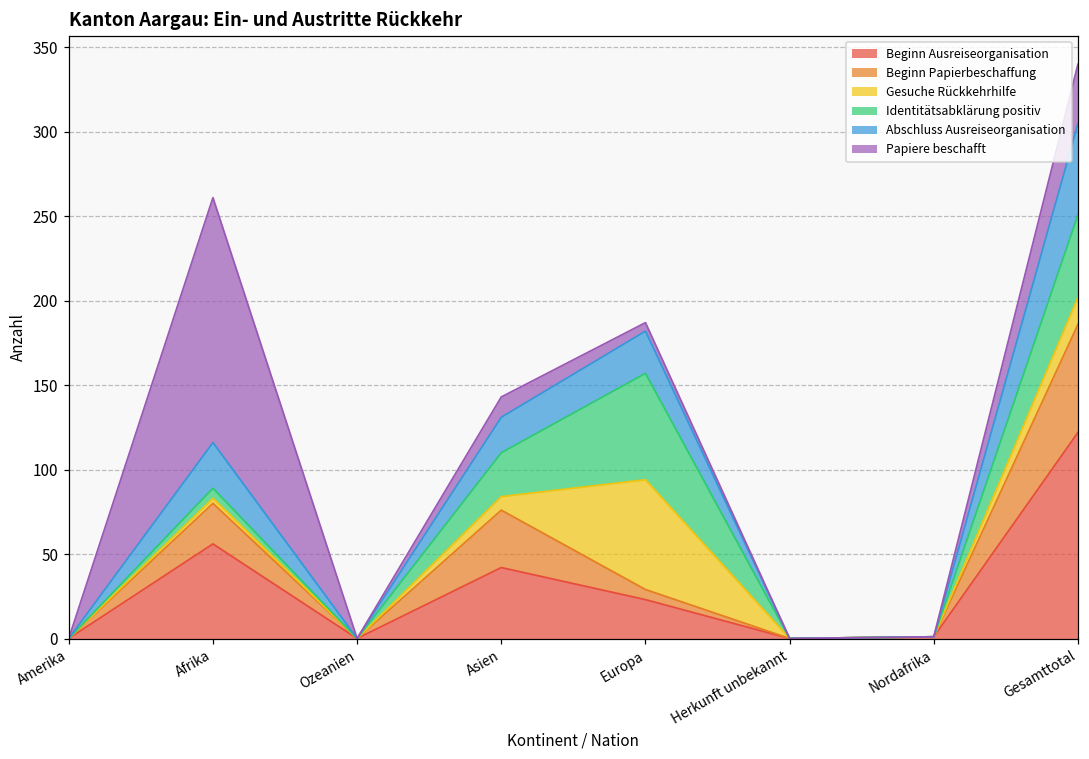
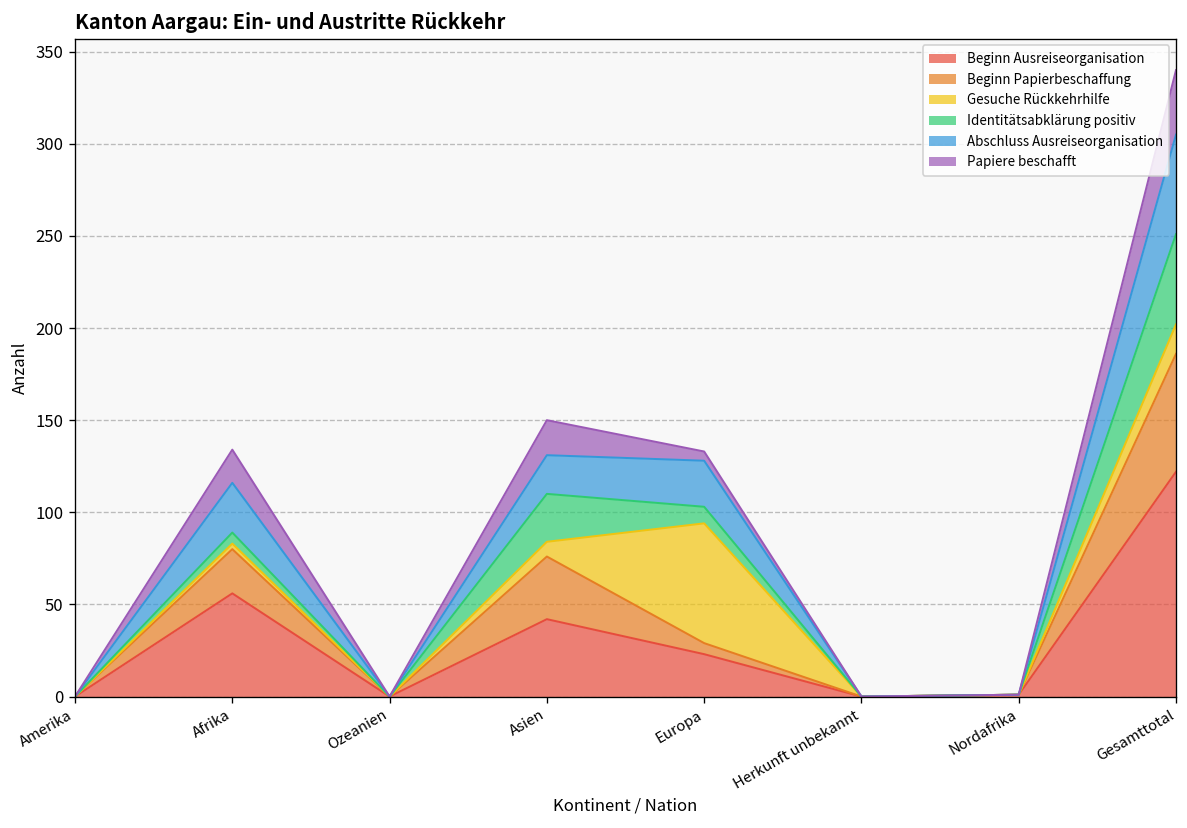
Papiere beschafft, Afrika: 145 -> 18
Papiere beschafft, Asien: 12 -> 19
Identitätsabklärung positiv, Europa: 63 -> 9
